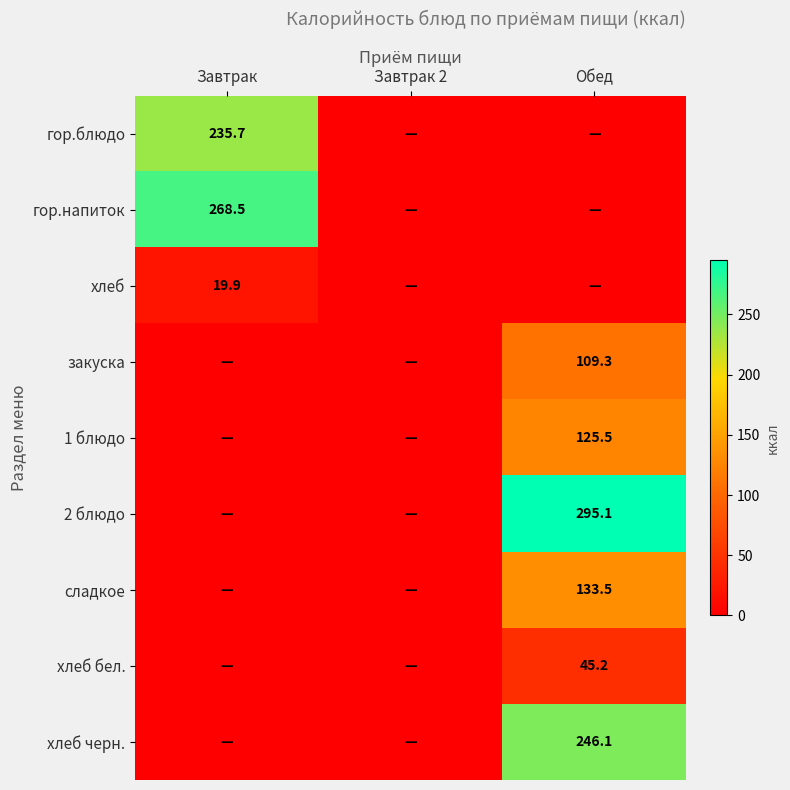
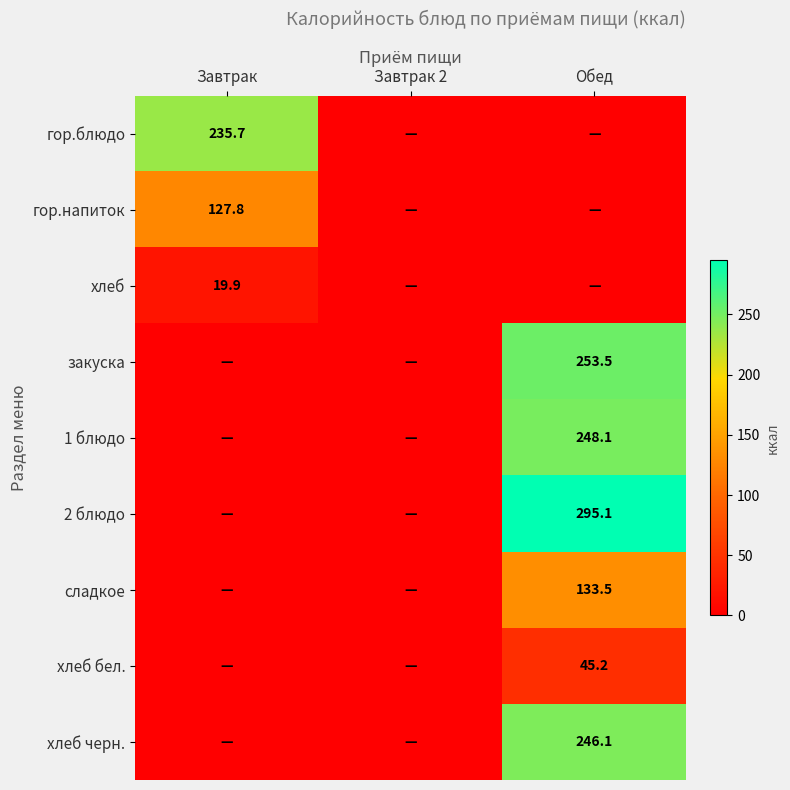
гор.напиток, Завтрак: 268.5 -> 127.8
закуска, Обед: 109.3 -> 253.5
1 блюдо, Обед: 125.5 -> 248.1
